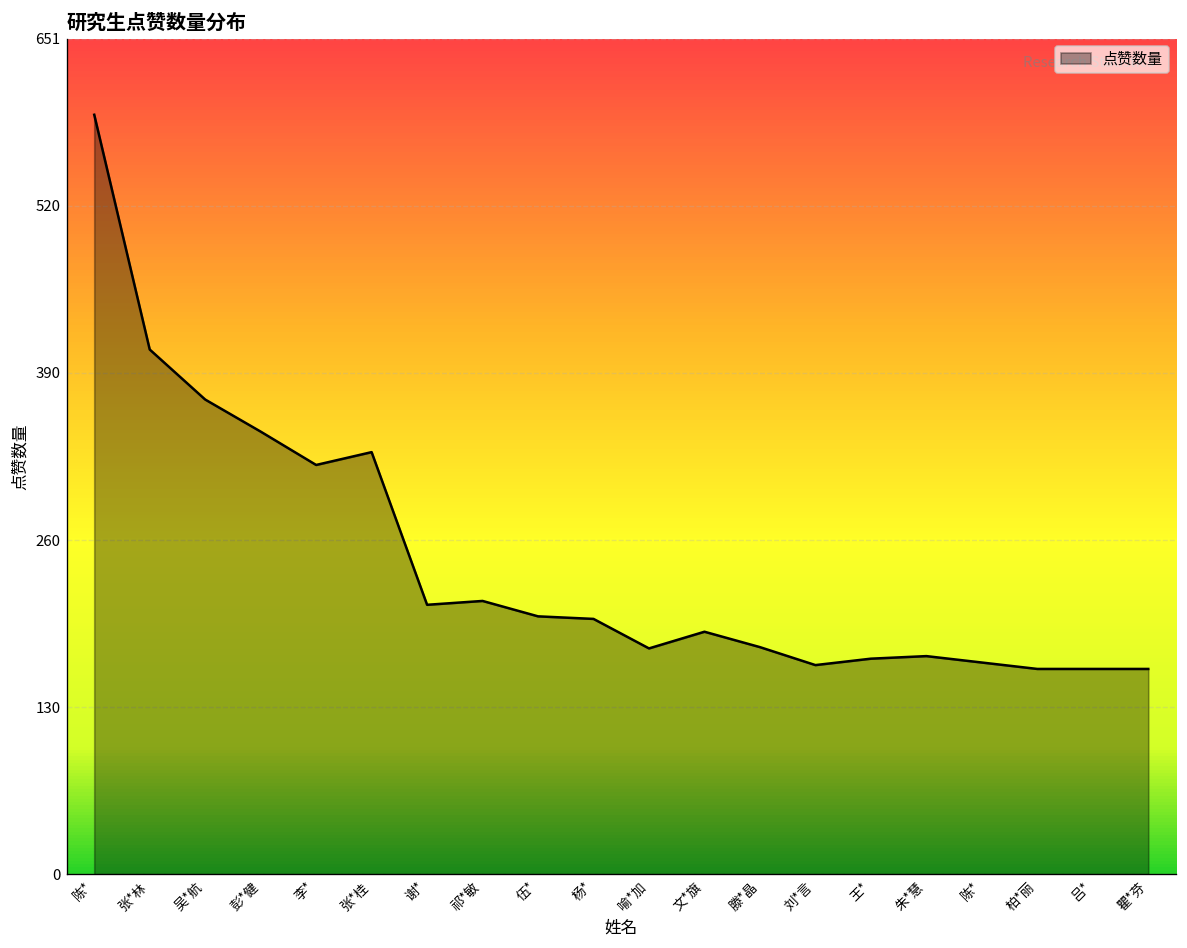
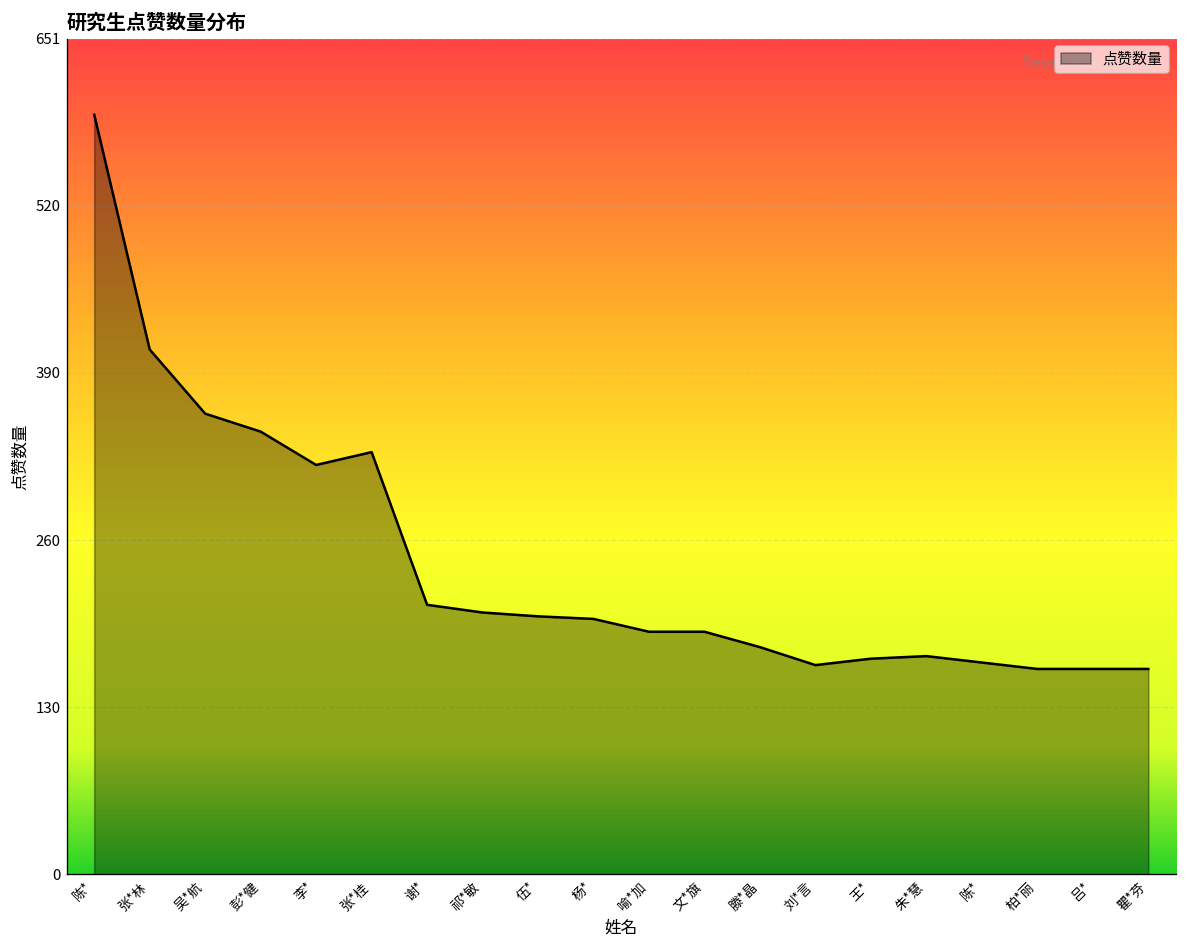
吴*航: 370 -> 359
祁*敏: 213 -> 204
喻*加: 176 -> 189
